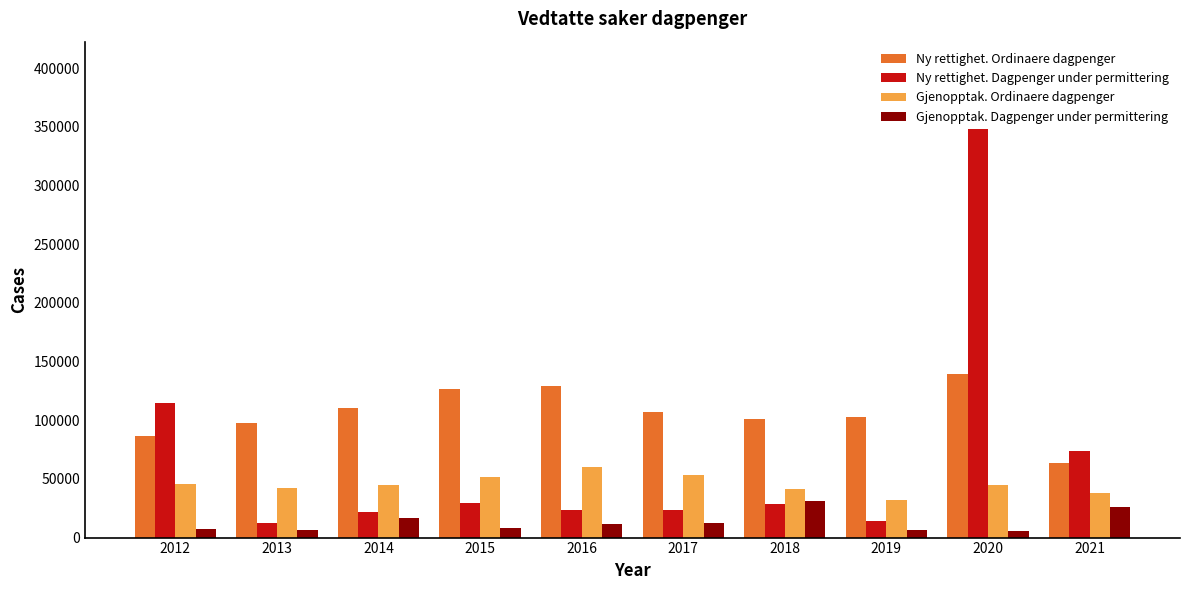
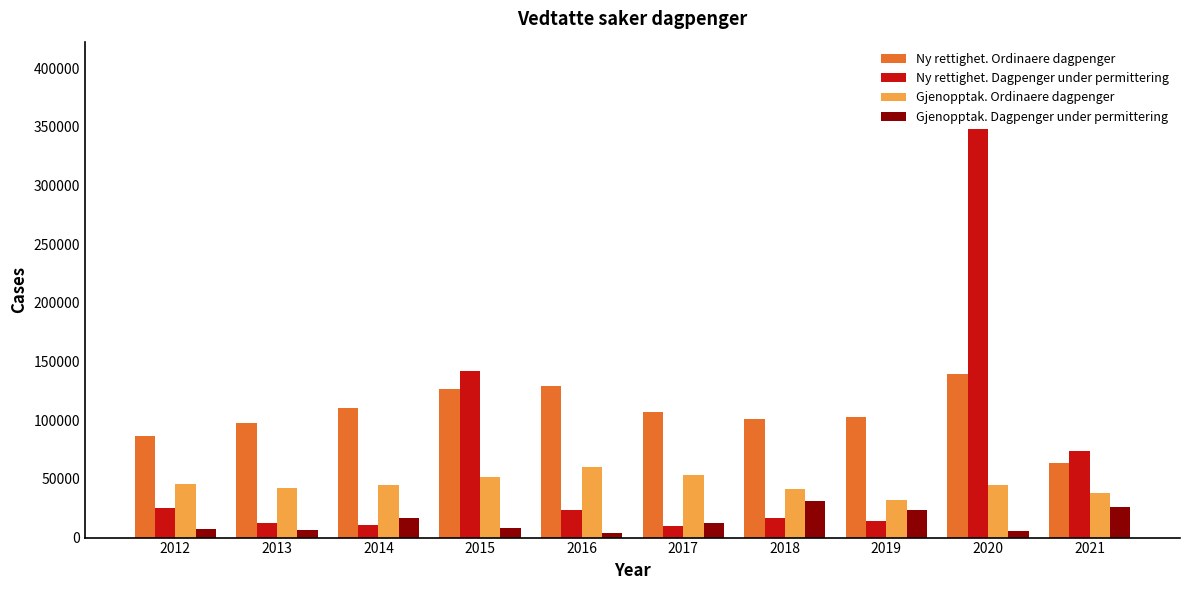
Ny rettighet. Dagpenger under permittering, 2012: 114000 -> 25000
Ny rettighet. Dagpenger under permittering, 2014: 22000 -> 10000
Ny rettighet. Dagpenger under permittering, 2015: 29000 -> 142000
Gjenopptak. Dagpenger under permittering, 2016: 11000 -> 4000
Ny rettighet. Dagpenger under permittering, 2017: 24000 -> 10000
Ny rettighet. Dagpenger under permittering, 2018: 29000 -> 17000
Gjenopptak. Dagpenger under permittering, 2019: 6000 -> 24000
